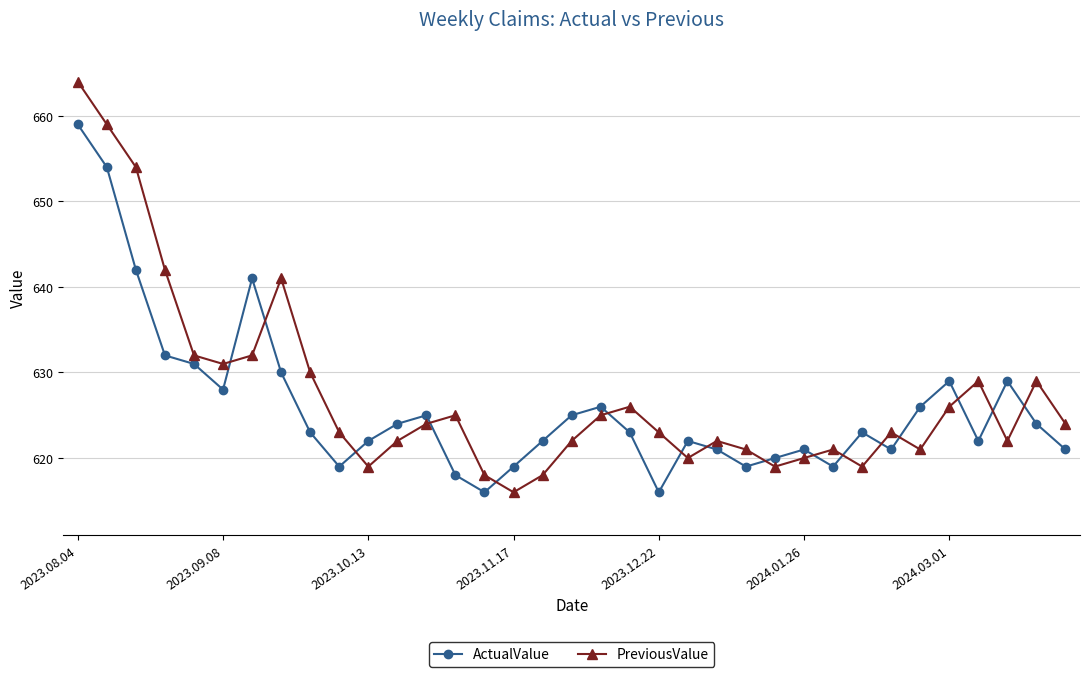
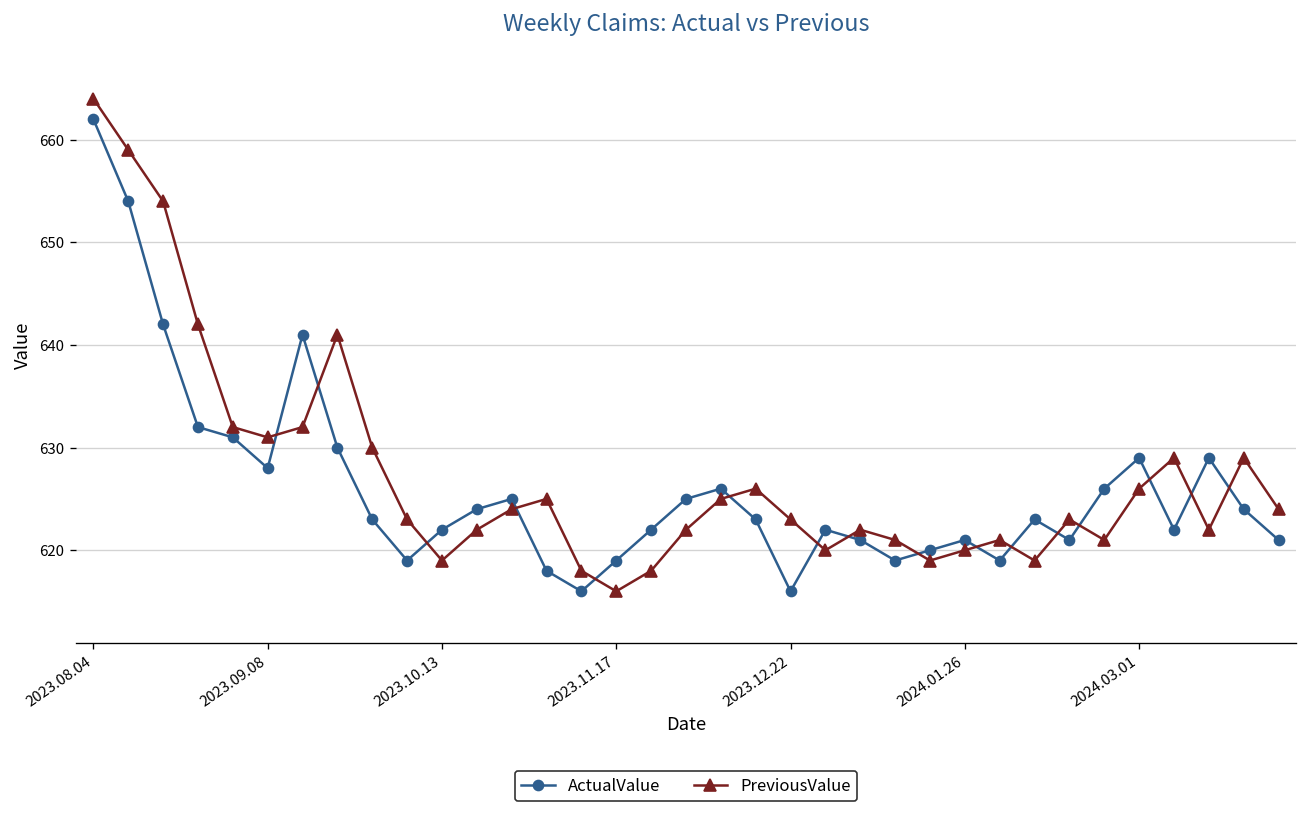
ActualValue, 2023.08.04: 659 -> 662
